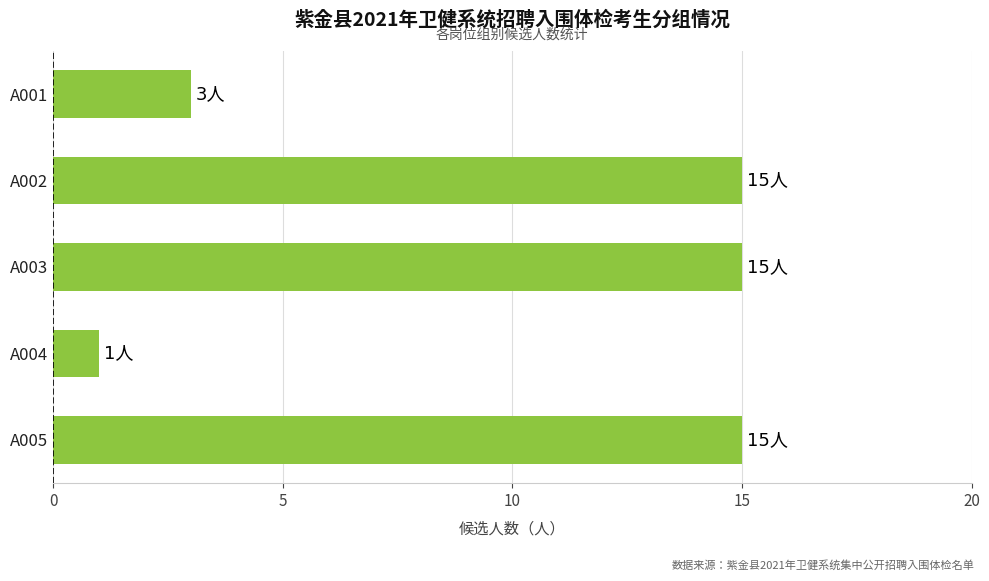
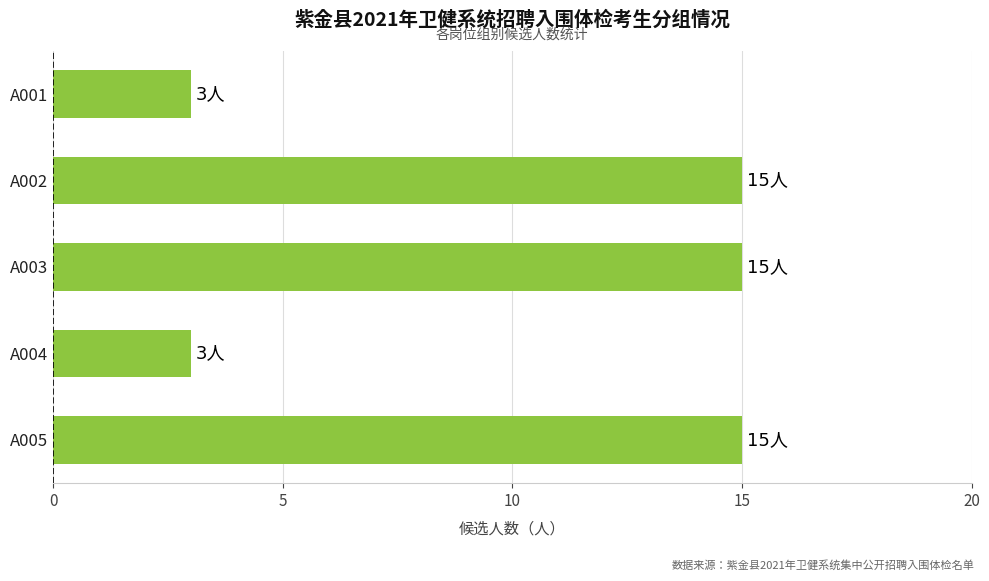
A004: 1人 -> 3人
